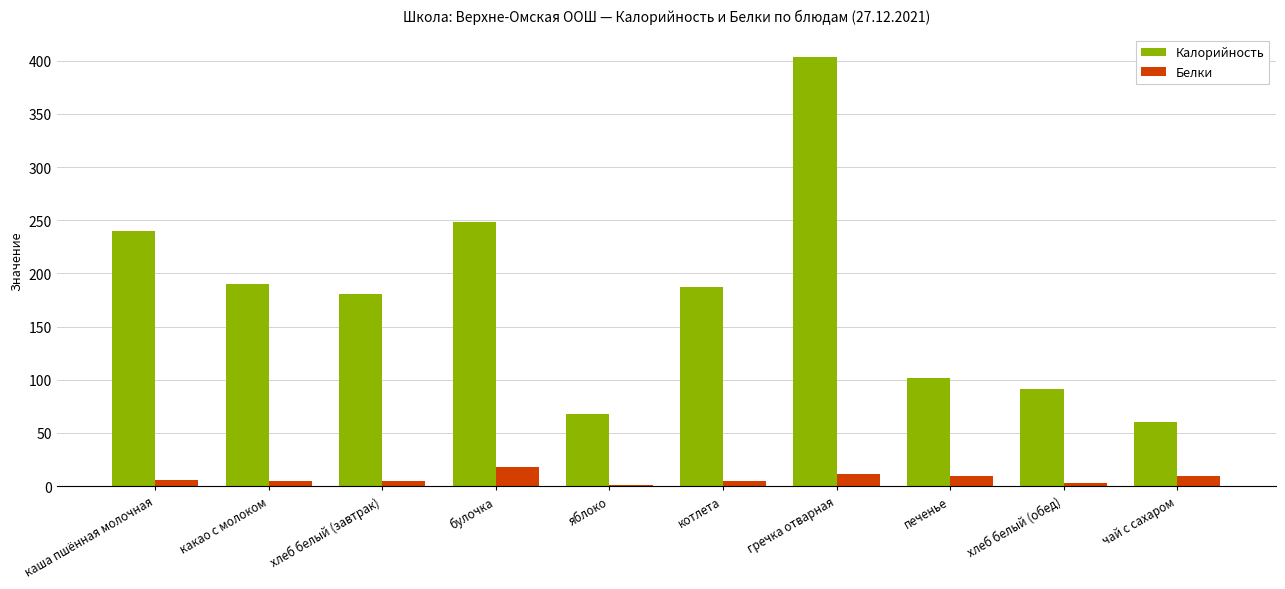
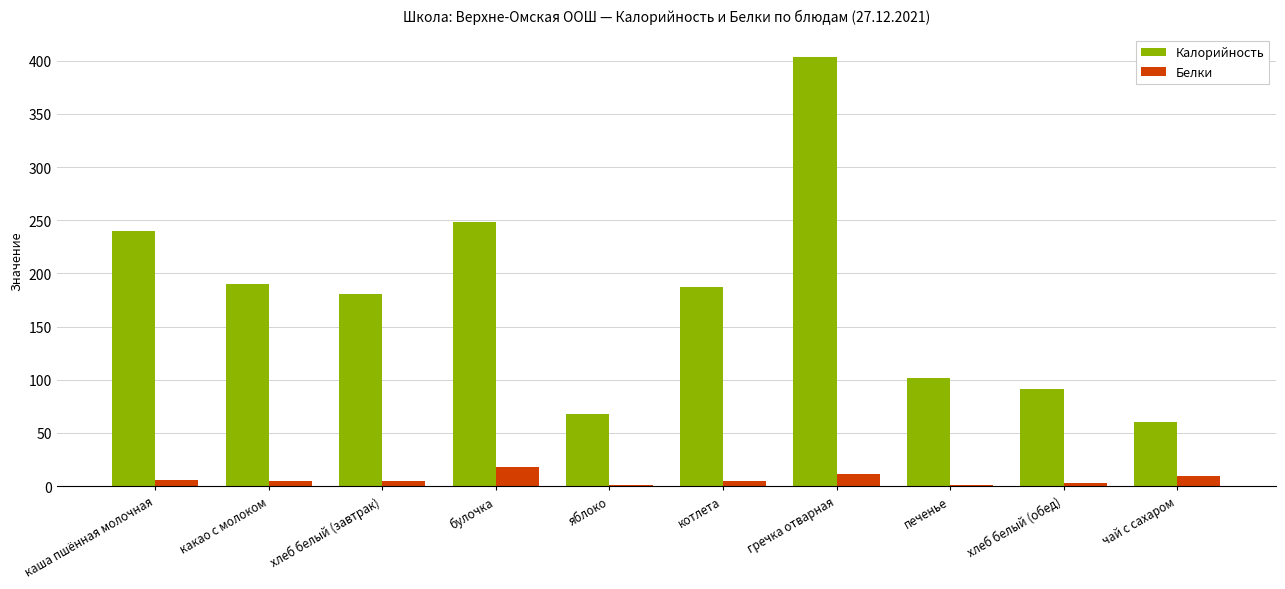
Белки, печенье: 9 -> 1
